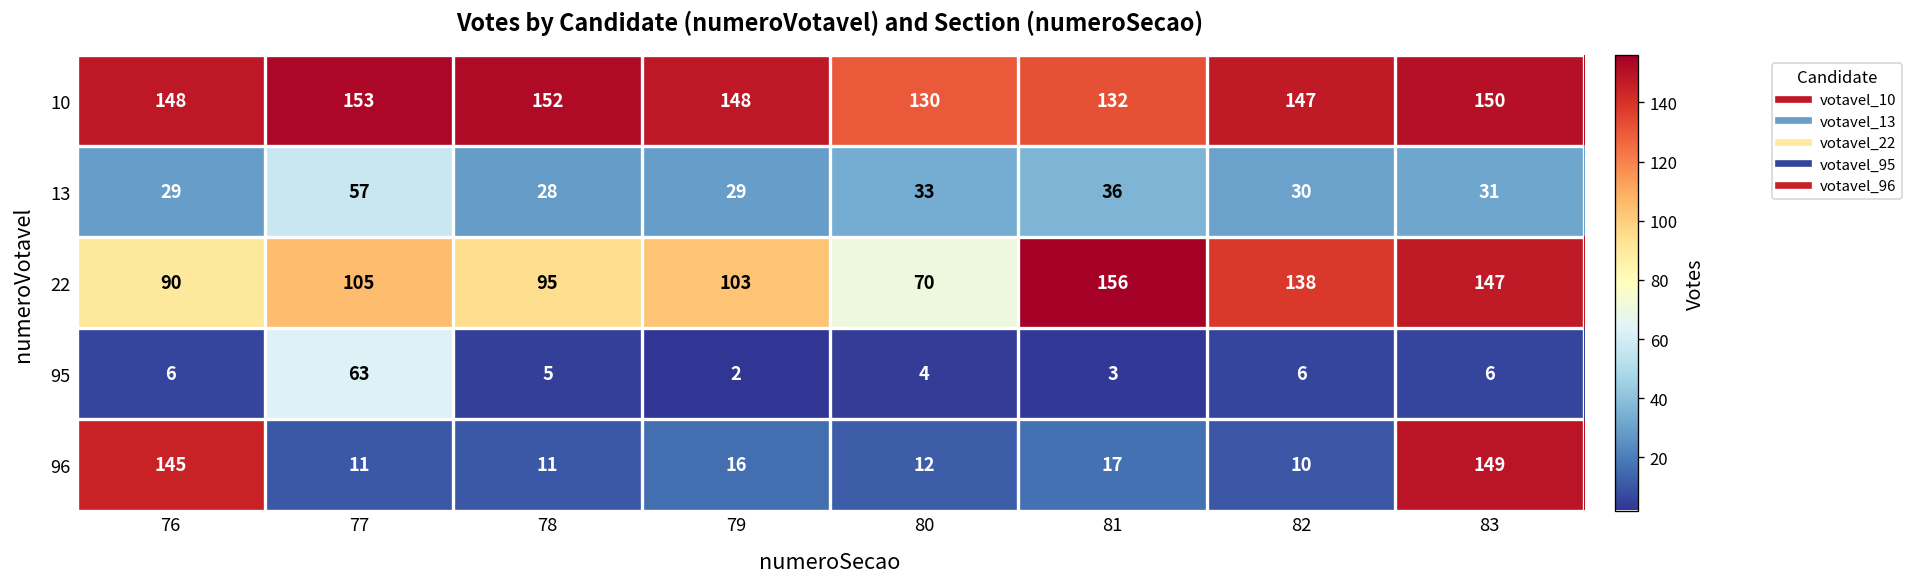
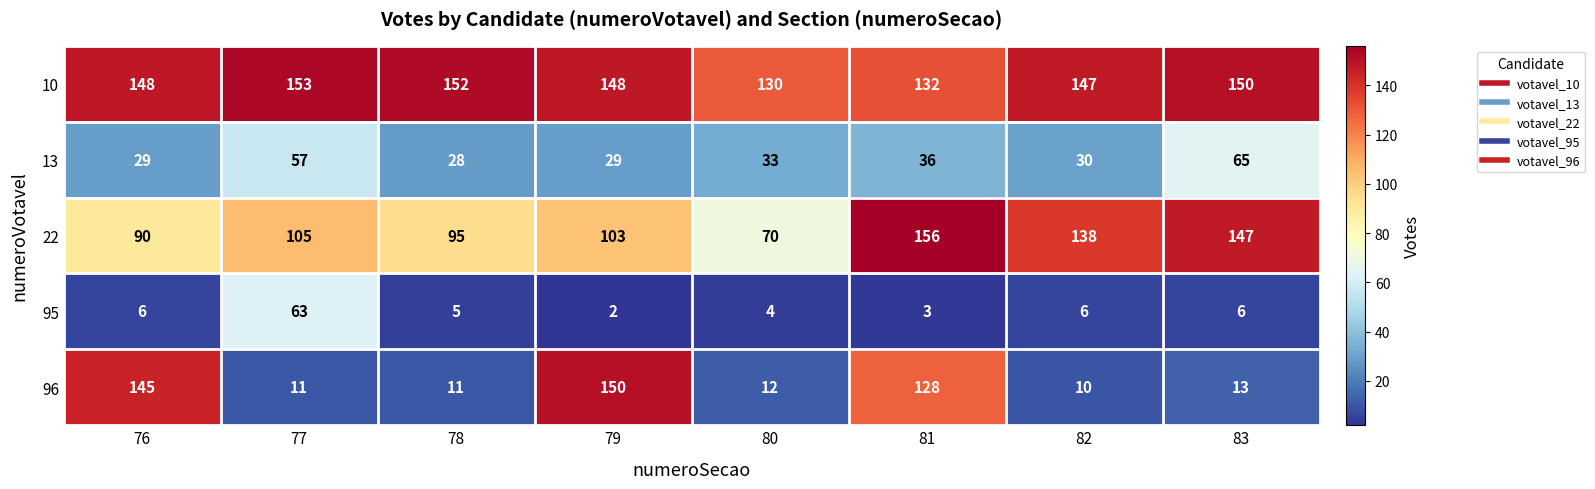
13, 83: 31 -> 65
96, 79: 16 -> 150
96, 81: 17 -> 128
96, 83: 149 -> 13
